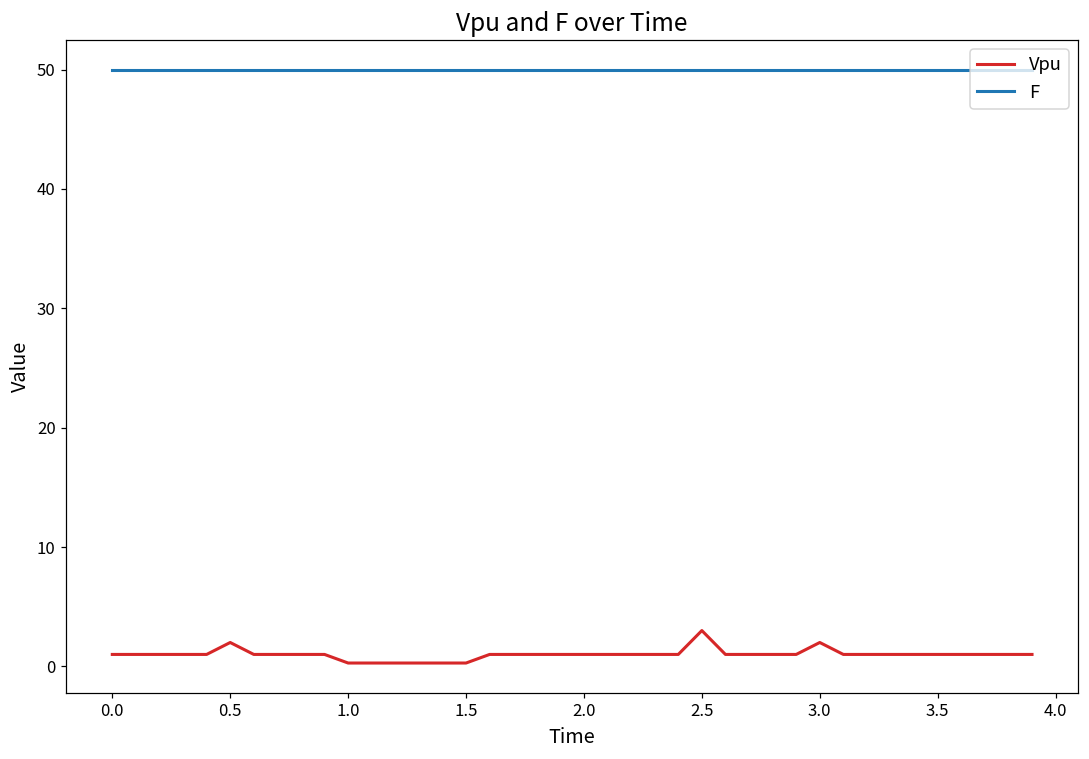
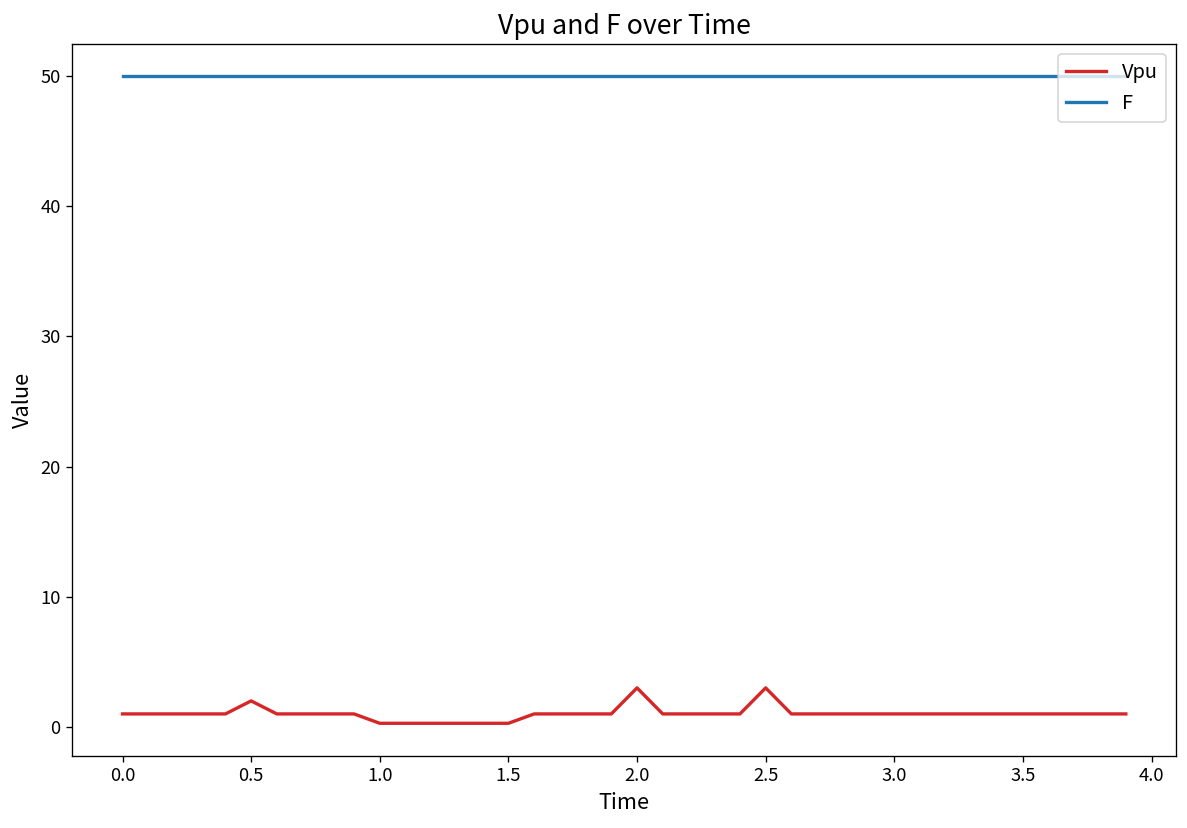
Vpu, 2.0: 1 -> 3
Vpu, 3.0: 2 -> 1
